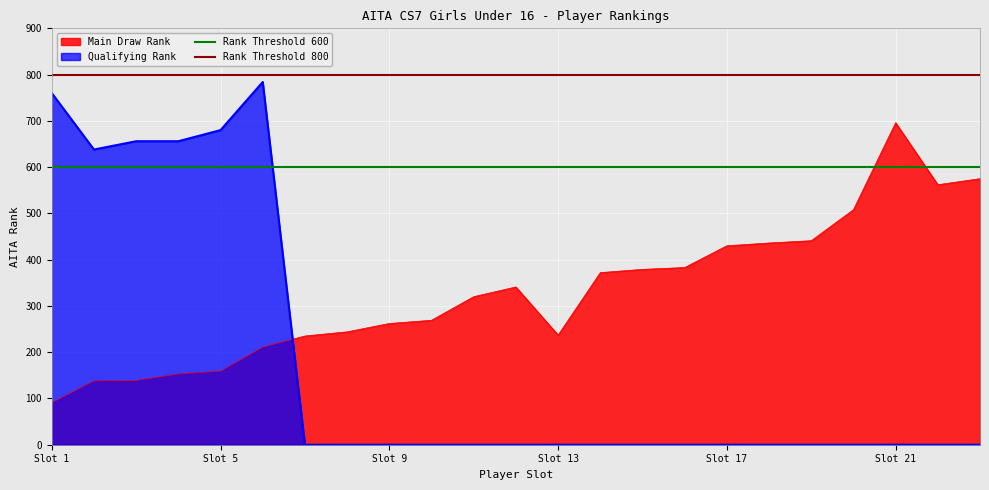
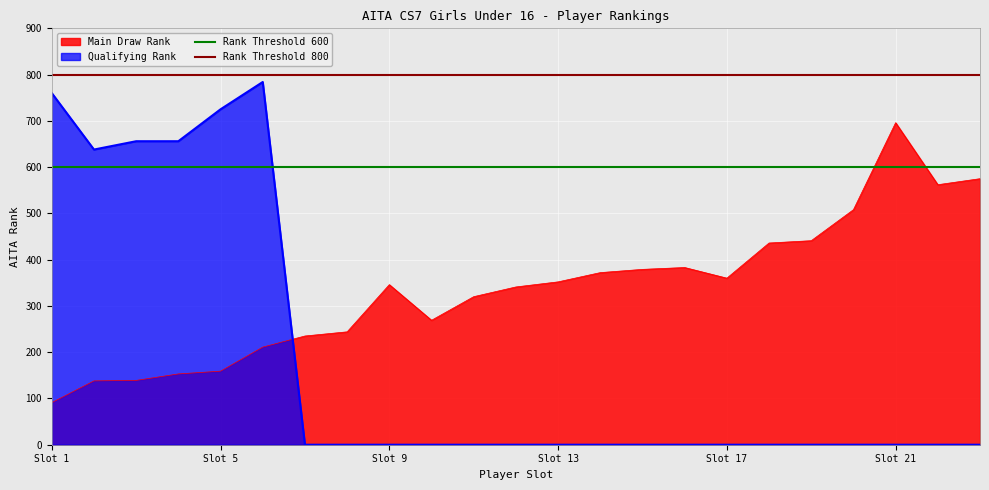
Qualifying Rank, Slot 5: 680 -> 730
Main Draw Rank, Slot 9: 260 -> 350
Main Draw Rank, Slot 13: 240 -> 350
Main Draw Rank, Slot 17: 430 -> 360
